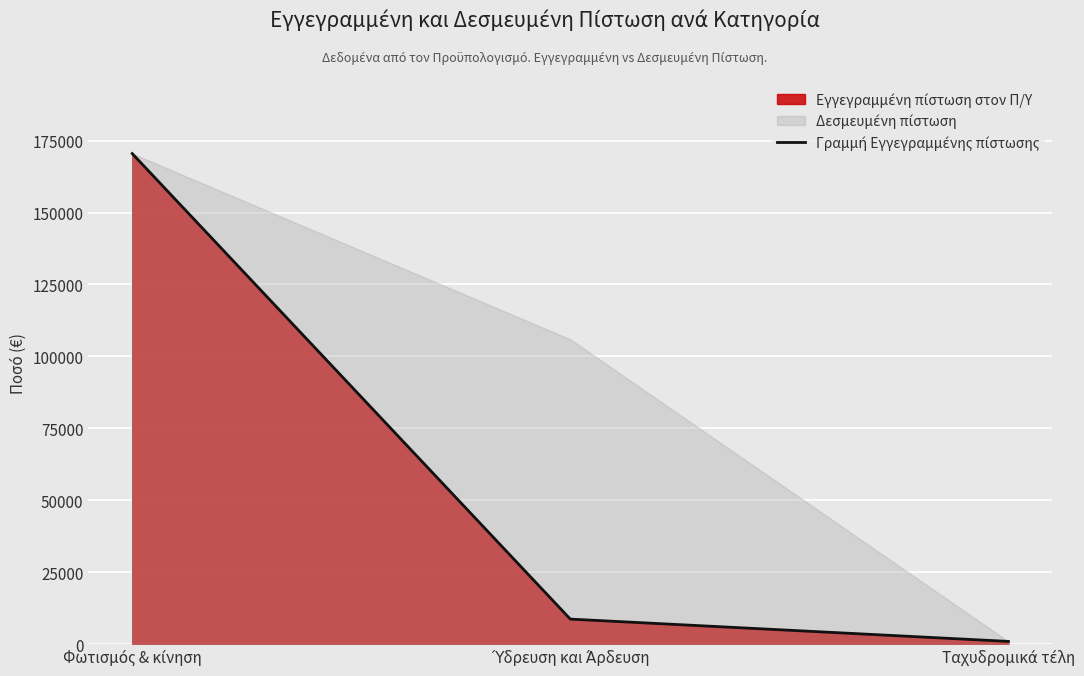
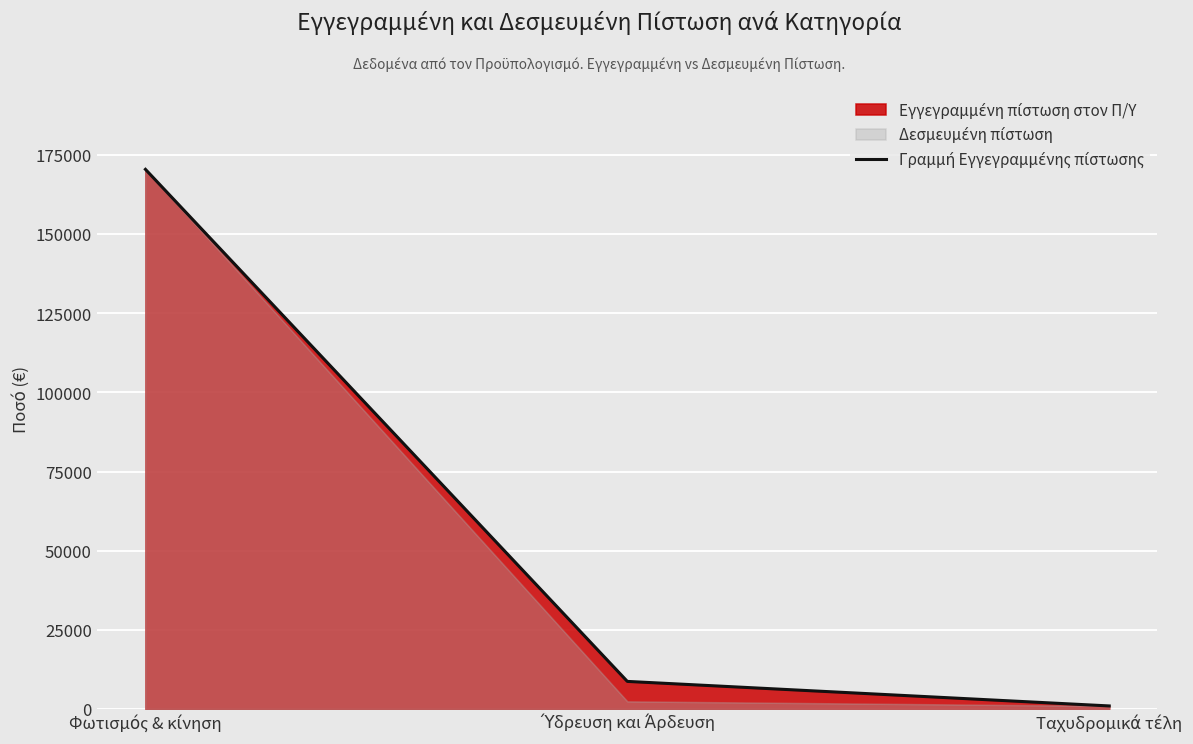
Δεσμευμένη πίστωση, Ύδρευση και Άρδευση: 106000 -> 2000
